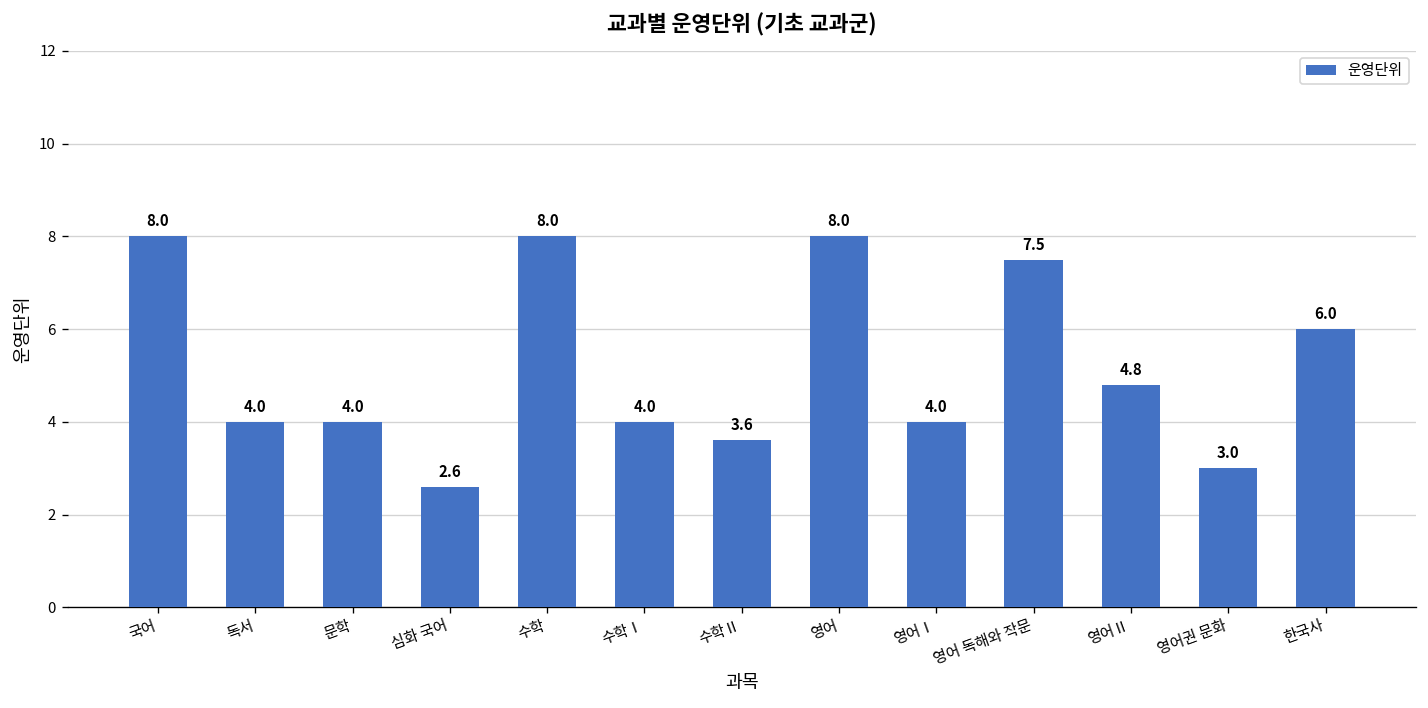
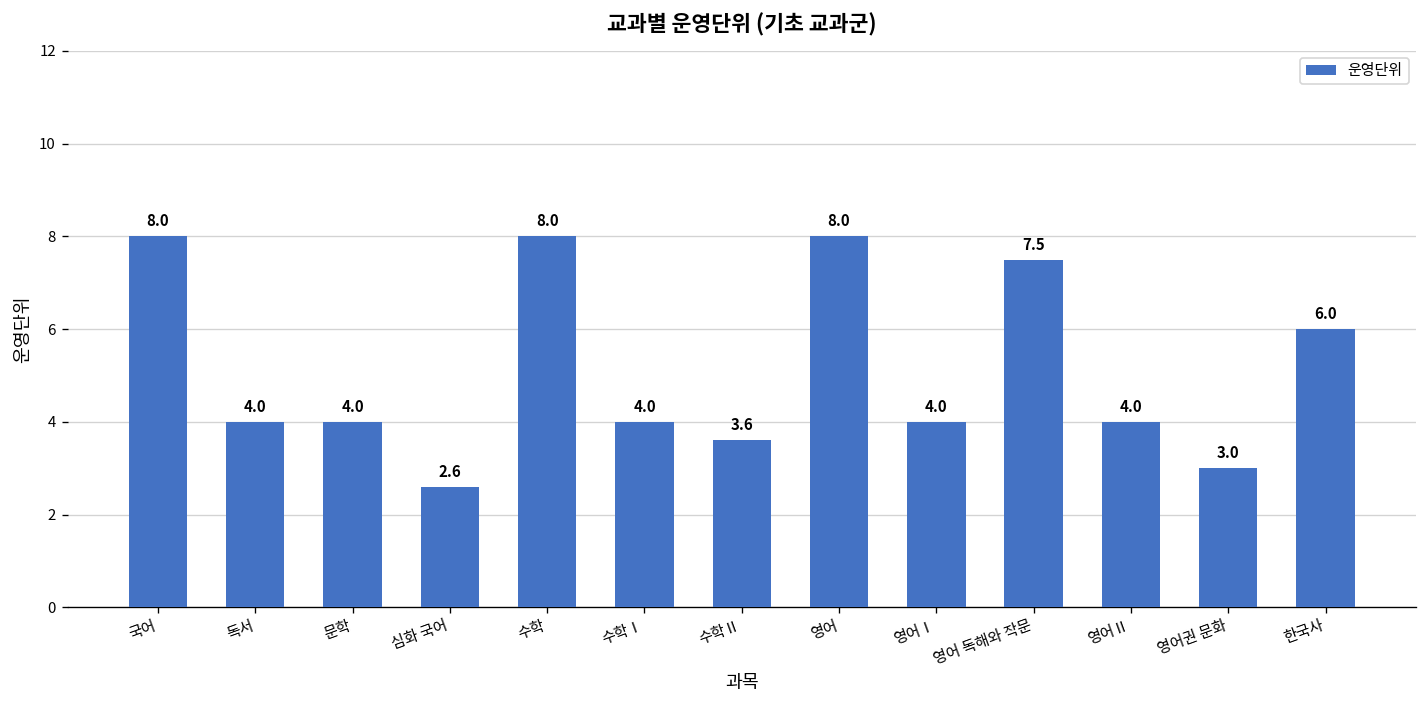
영어Ⅱ: 4.8 -> 4.0
